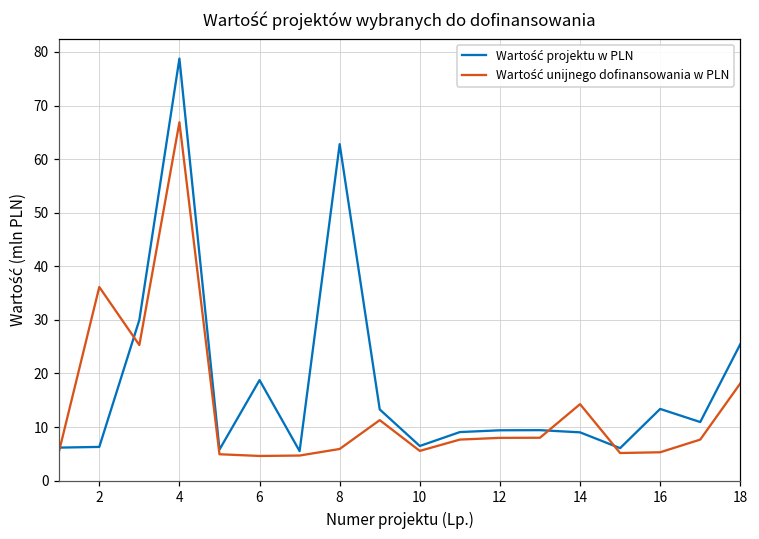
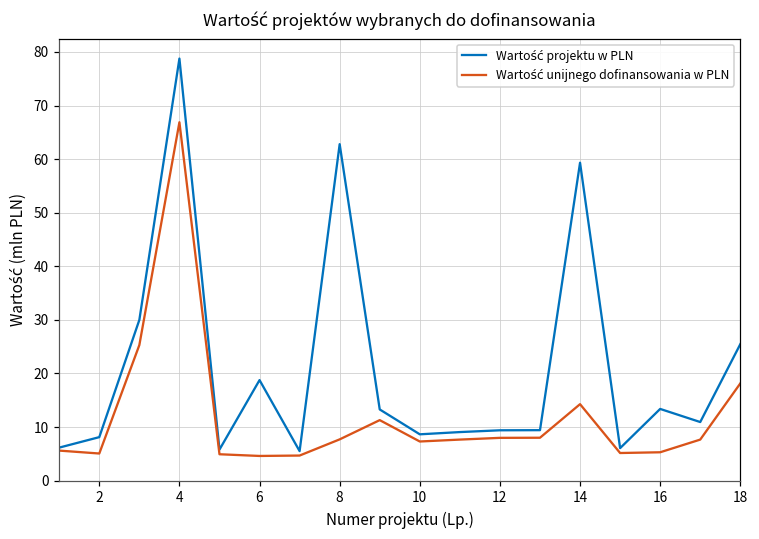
Wartość projektu w PLN, 2: 6 -> 8
Wartość unijnego dofinansowania w PLN, 2: 36 -> 5
Wartość unijnego dofinansowania w PLN, 8: 6 -> 8
Wartość projektu w PLN, 10: 6 -> 9
Wartość unijnego dofinansowania w PLN, 10: 6 -> 7
Wartość projektu w PLN, 14: 9 -> 59
